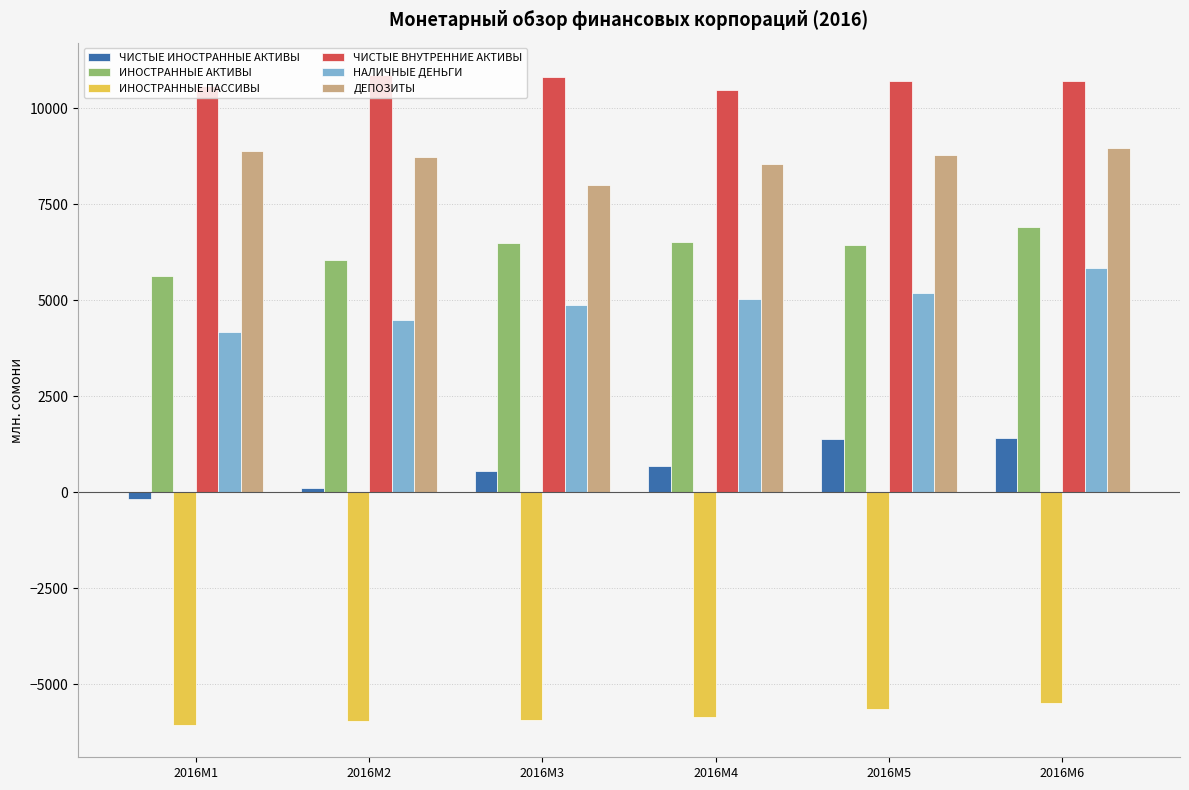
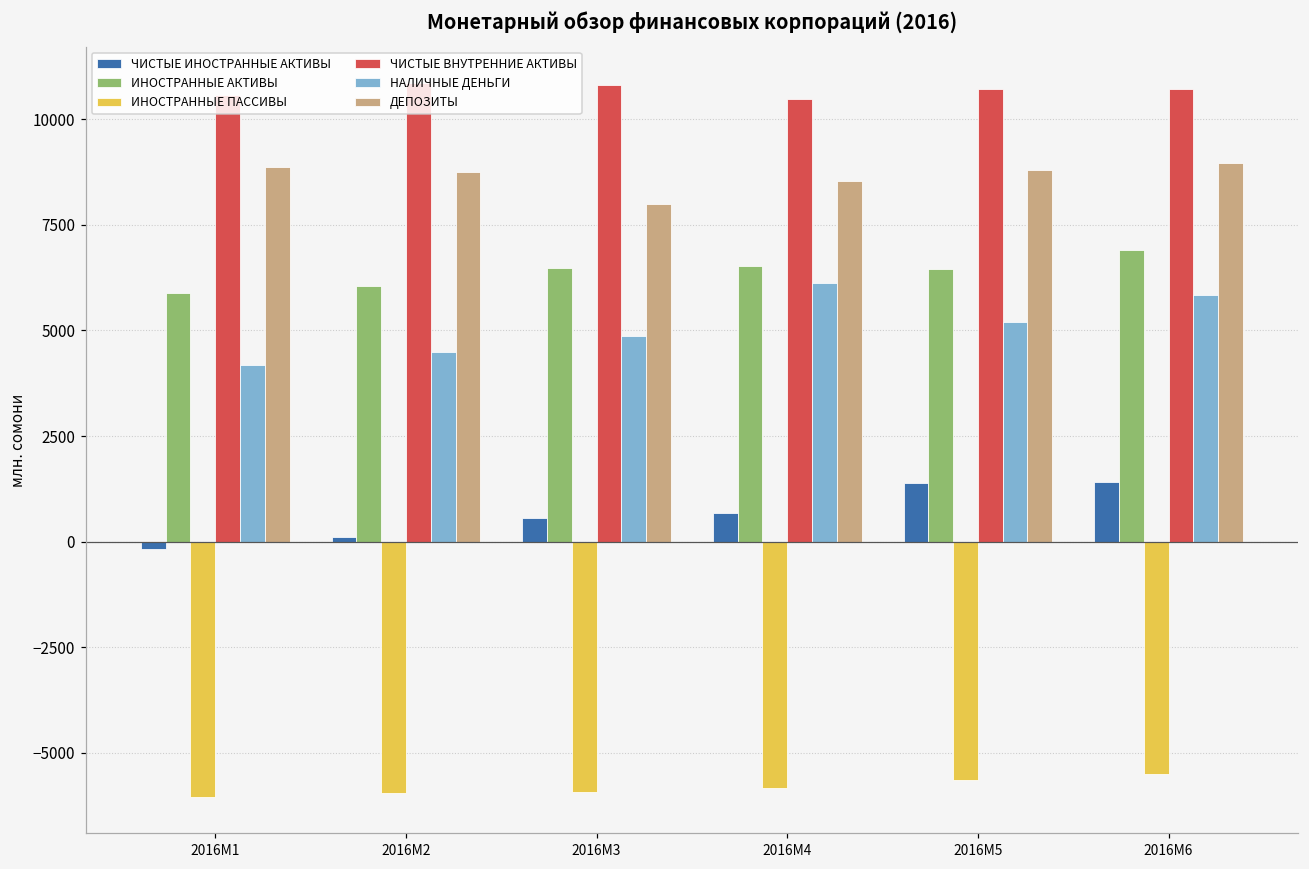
ИНОСТРАННЫЕ АКТИВЫ, 2016M1: 5600 -> 5900
НАЛИЧНЫЕ ДЕНЬГИ, 2016M4: 5000 -> 6100
